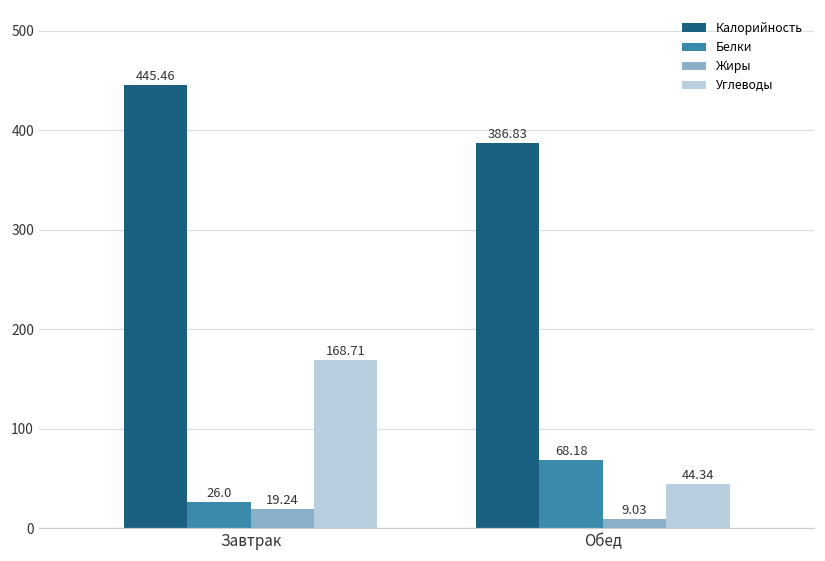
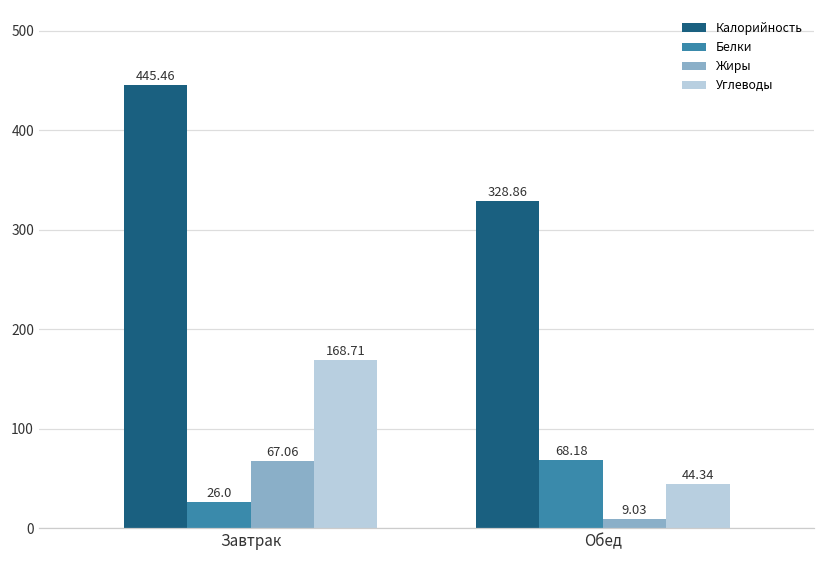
Жиры, Завтрак: 19.24 -> 67.06
Калорийность, Обед: 386.83 -> 328.86
